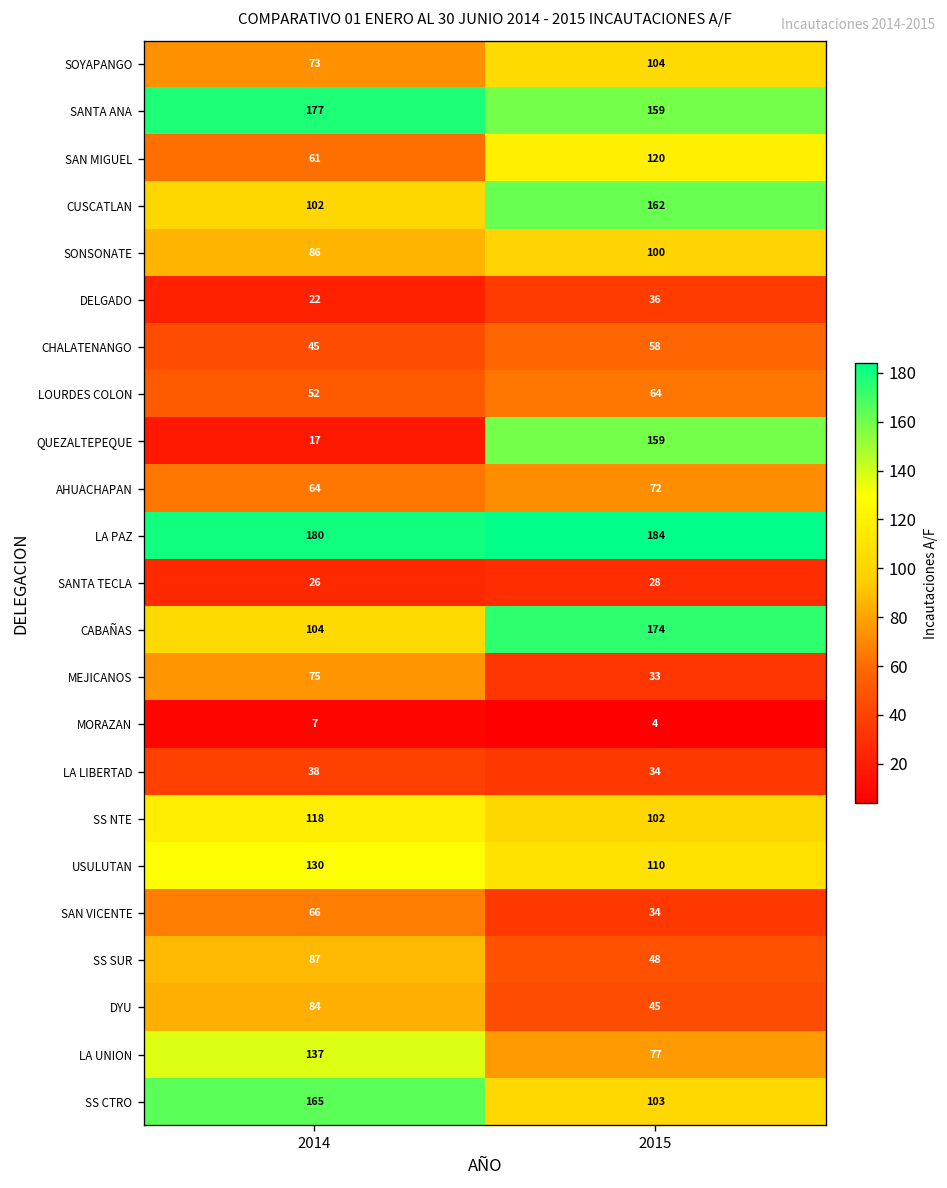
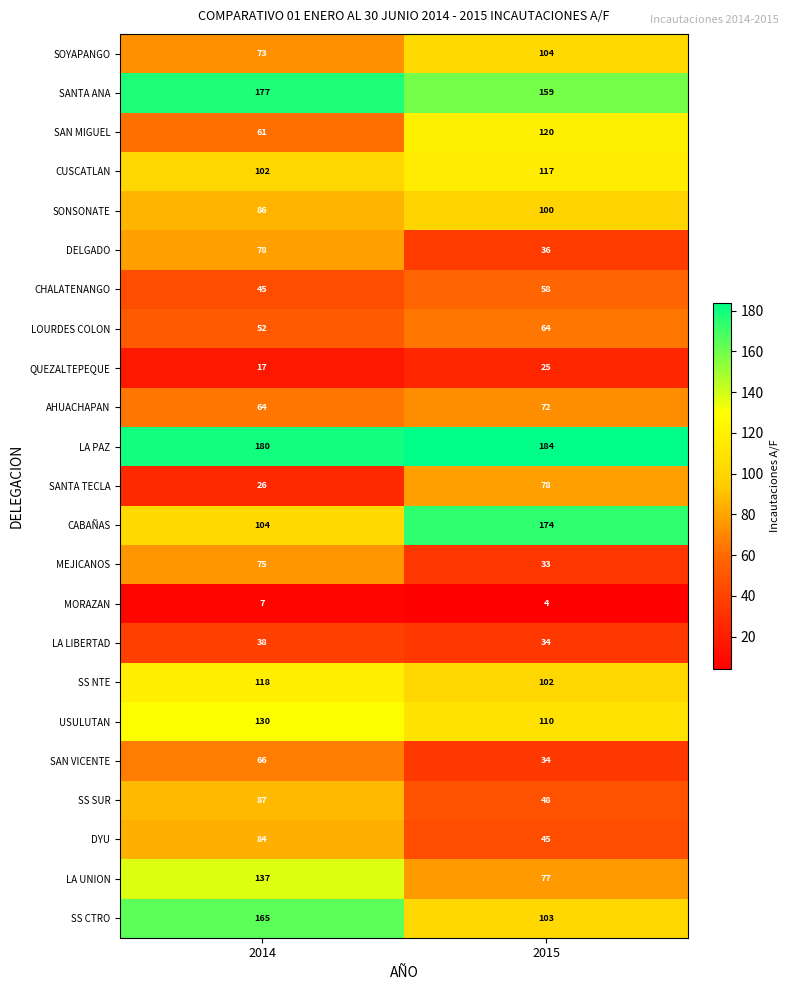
CUSCATLAN, 2015: 162 -> 117
DELGADO, 2014: 22 -> 78
QUEZALTEPEQUE, 2015: 159 -> 25
SANTA TECLA, 2015: 28 -> 78
